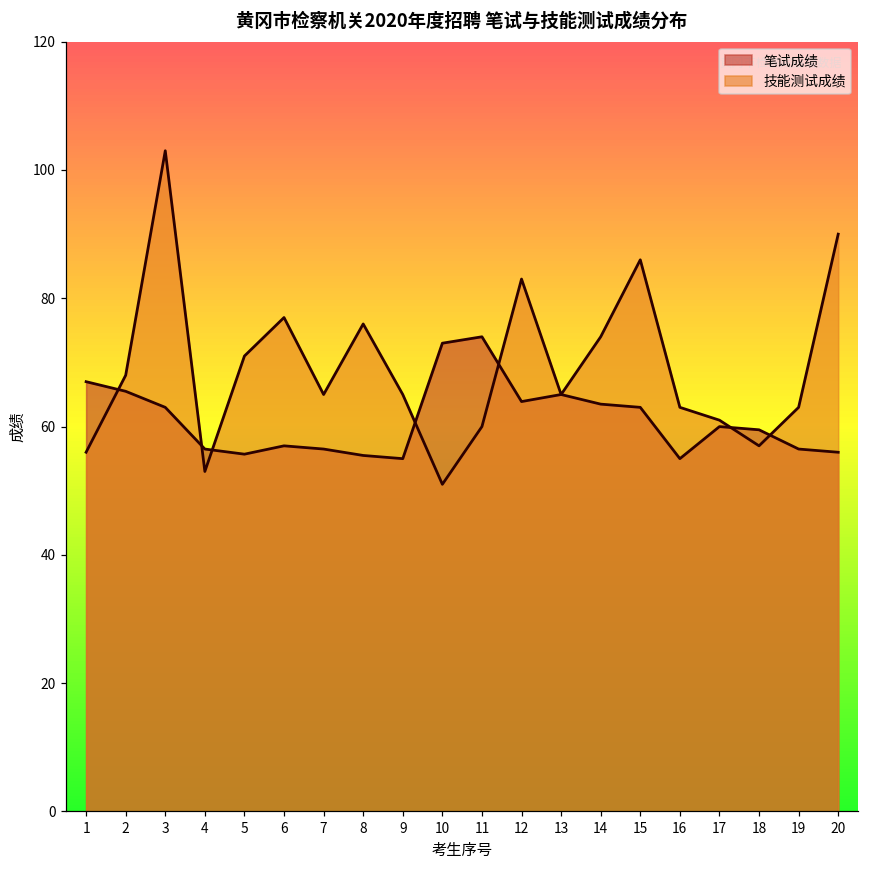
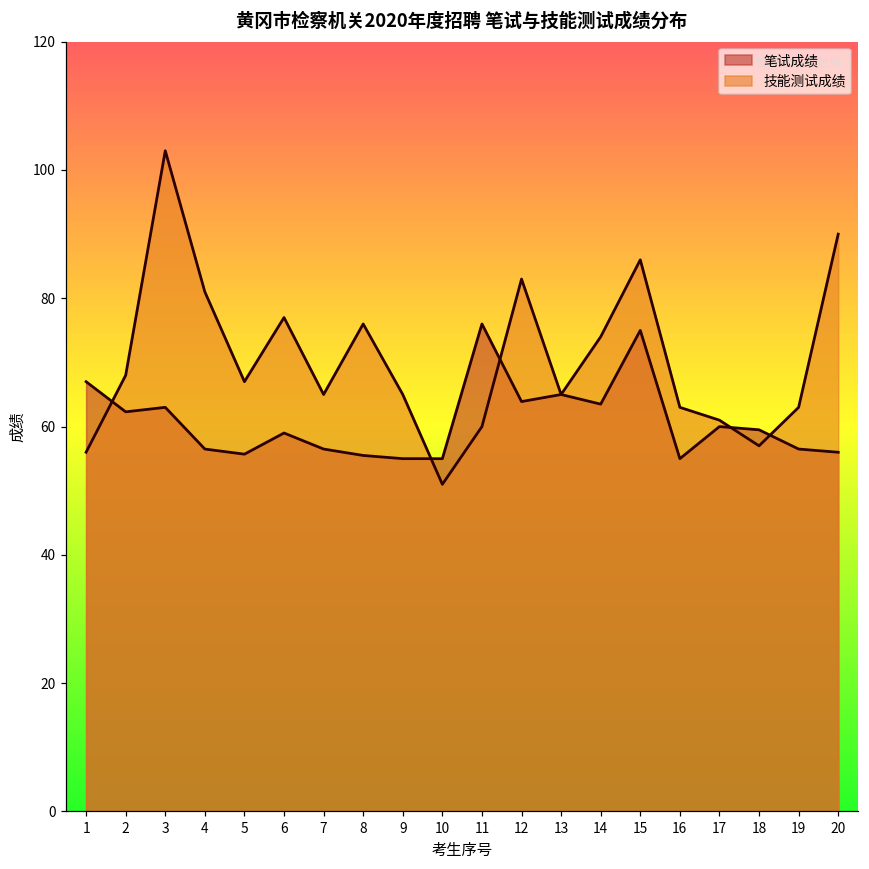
笔试成绩, 2: 66 -> 62
技能测试成绩, 4: 53 -> 81
技能测试成绩, 5: 71 -> 67
笔试成绩, 6: 57 -> 59
笔试成绩, 10: 73 -> 55
笔试成绩, 11: 74 -> 76
笔试成绩, 15: 63 -> 75
